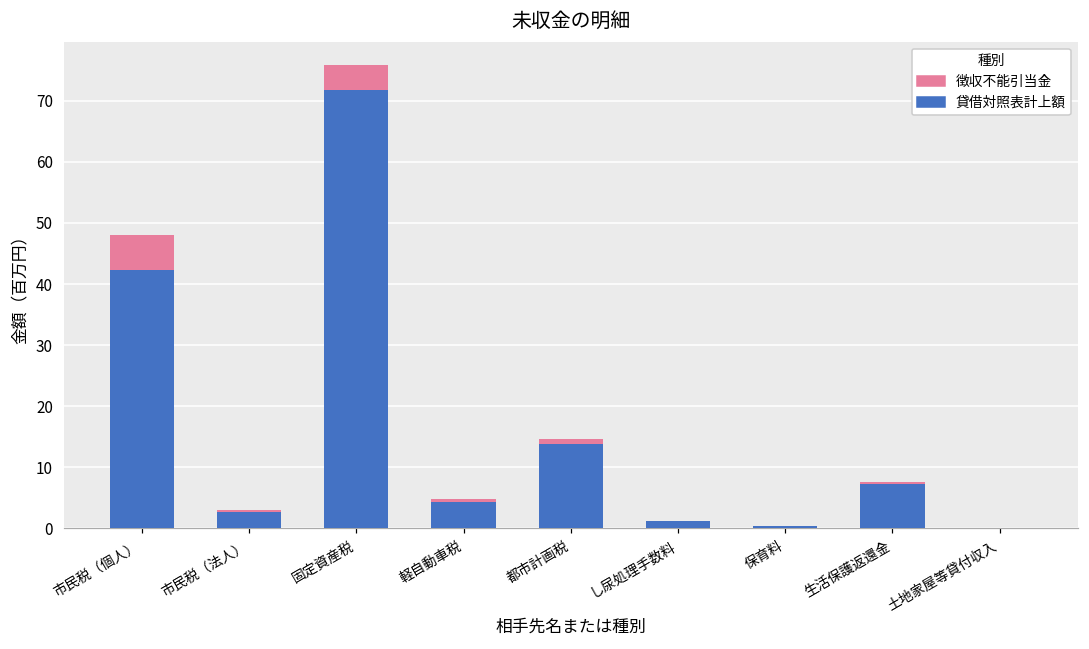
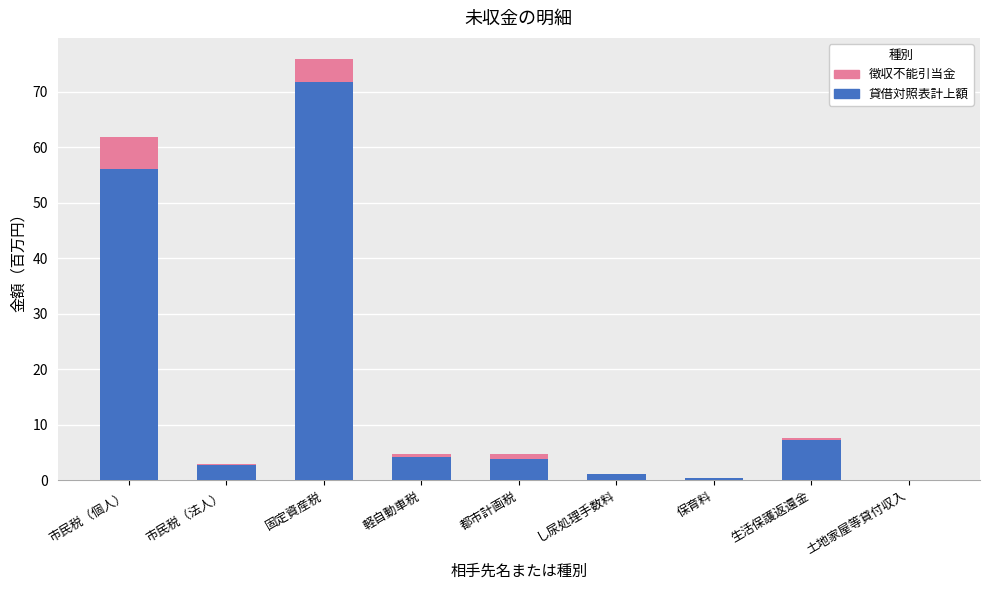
貸借対照表計上額, 市民税（個人）: 42 -> 56
貸借対照表計上額, 都市計画税: 14 -> 4
